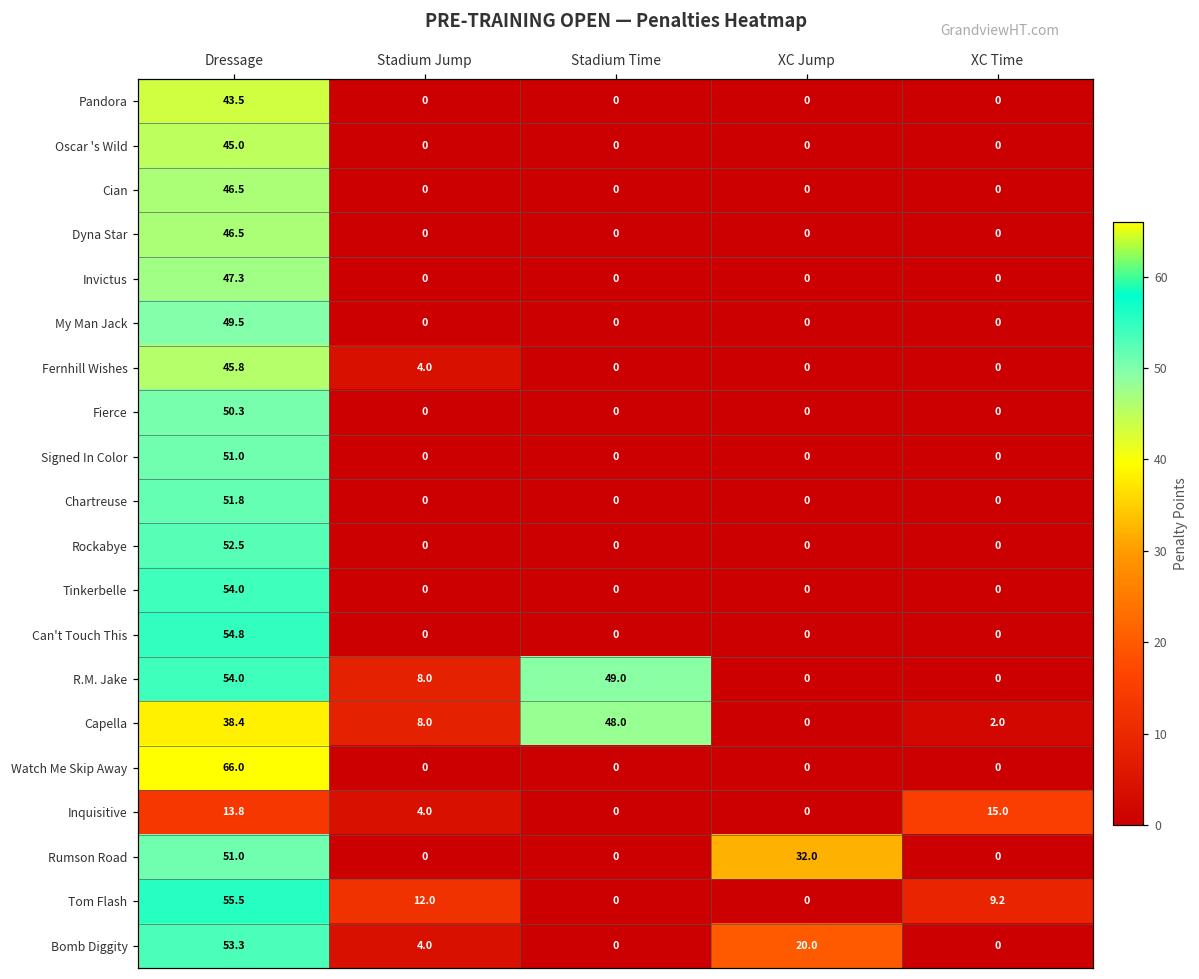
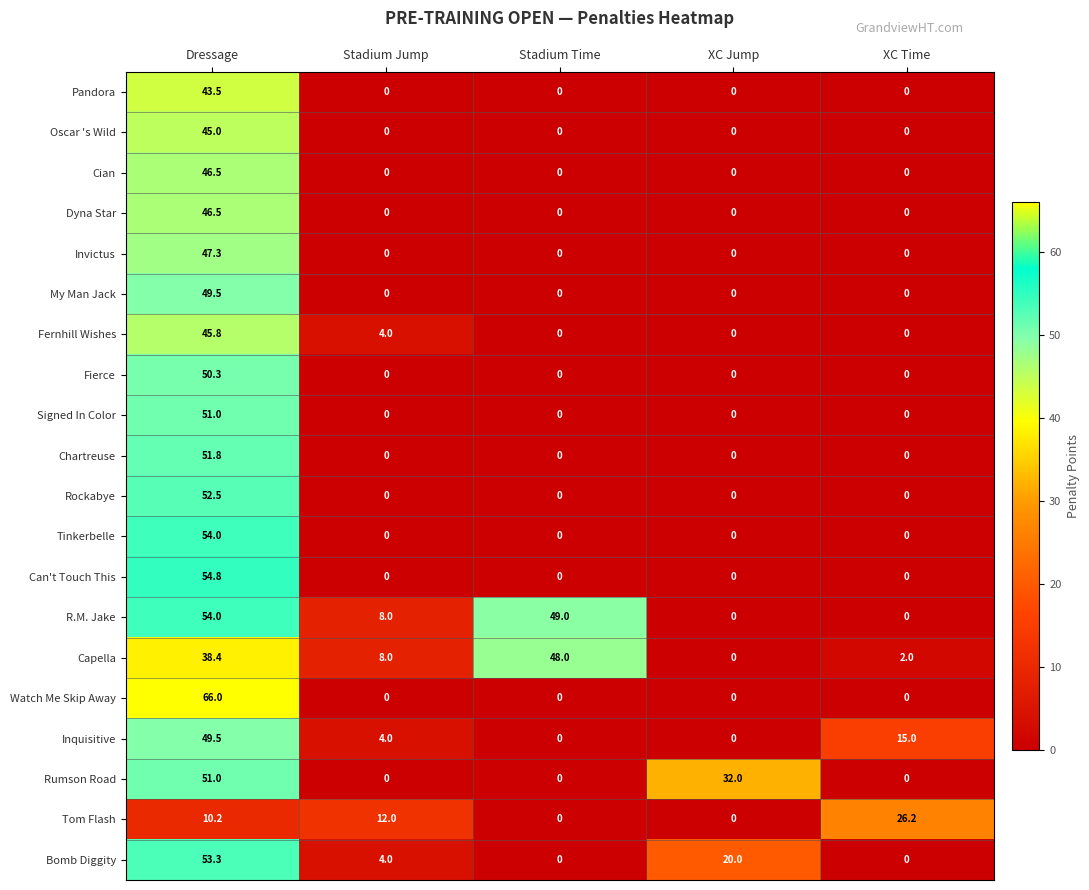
Inquisitive, Dressage: 13.8 -> 49.5
Tom Flash, Dressage: 55.5 -> 10.2
Tom Flash, XC Time: 9.2 -> 26.2
